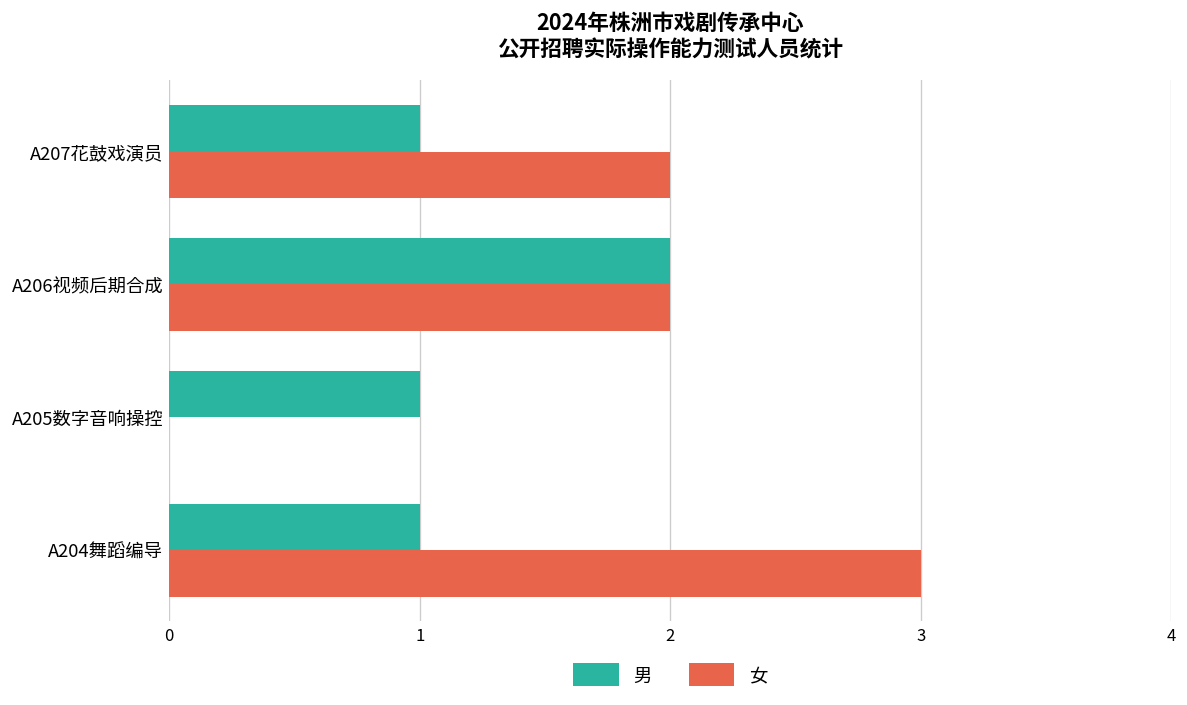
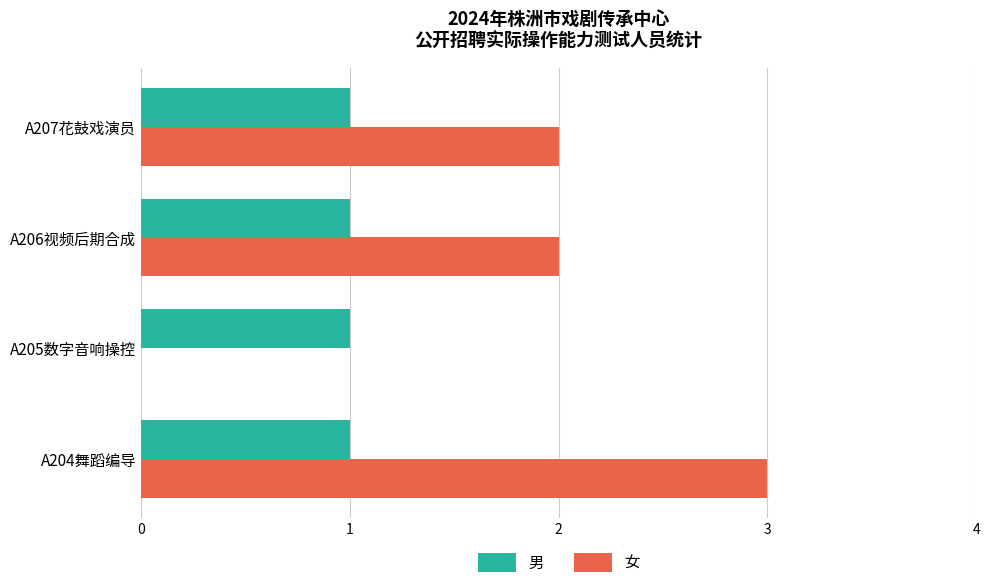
男, A206视频后期合成: 2 -> 1
